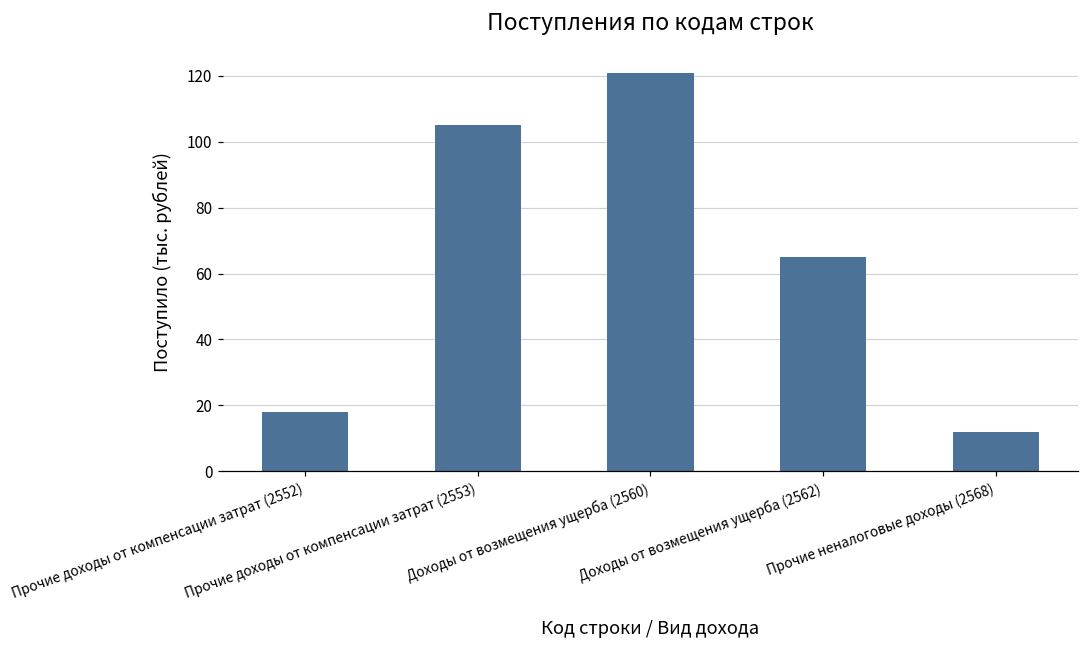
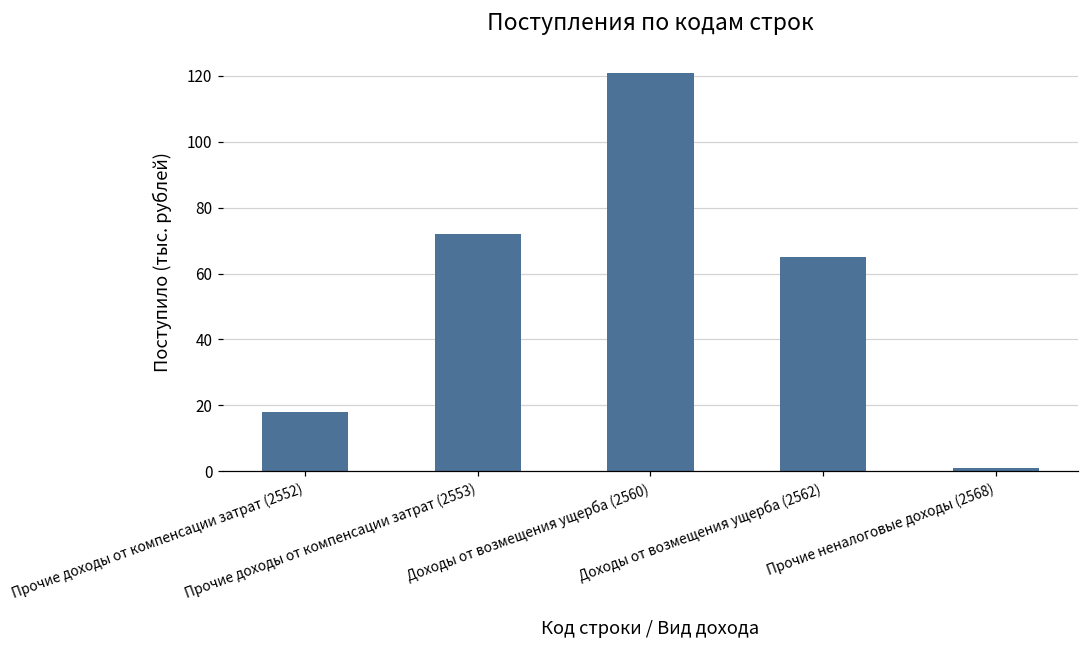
Прочие доходы от компенсации затрат (2553): 105 -> 72
Прочие неналоговые доходы (2568): 12 -> 1
